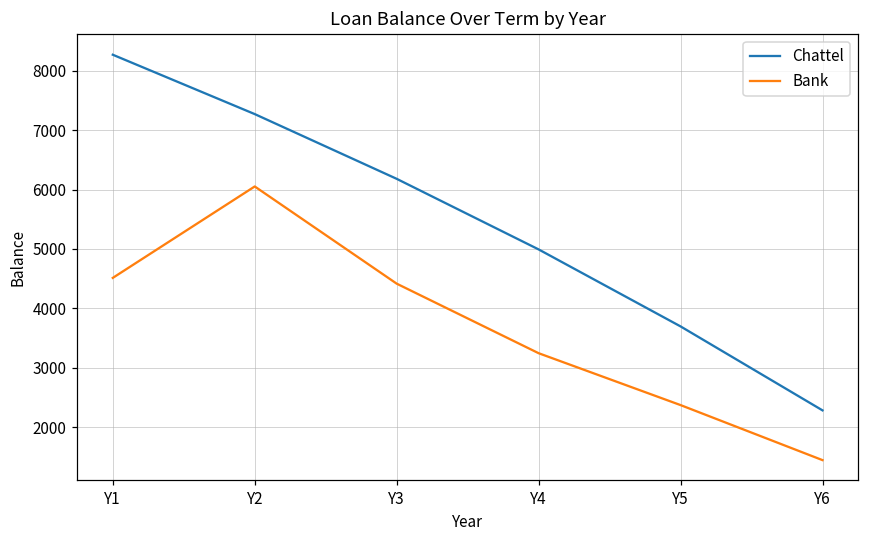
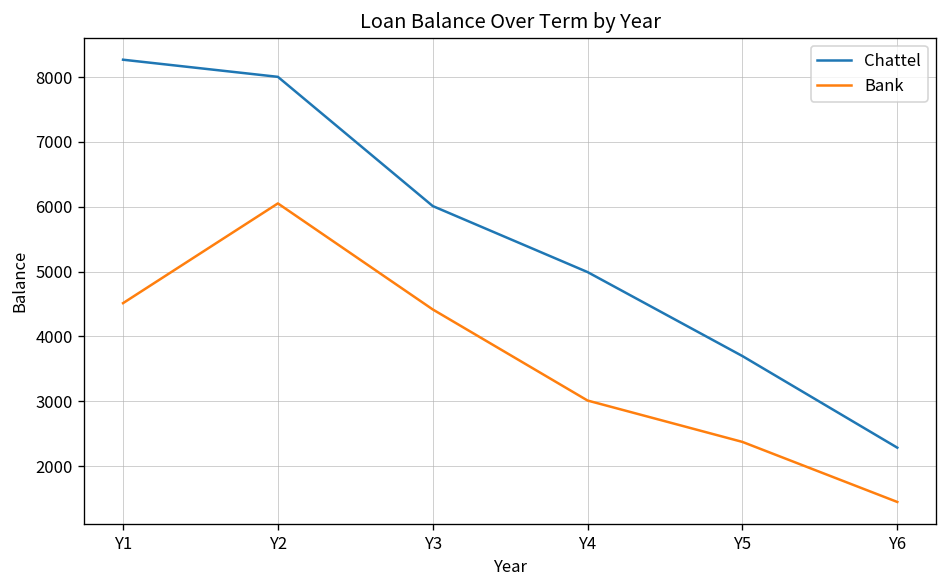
Chattel, Y2: 7300 -> 8000
Chattel, Y3: 6200 -> 6000
Bank, Y4: 3200 -> 3000
